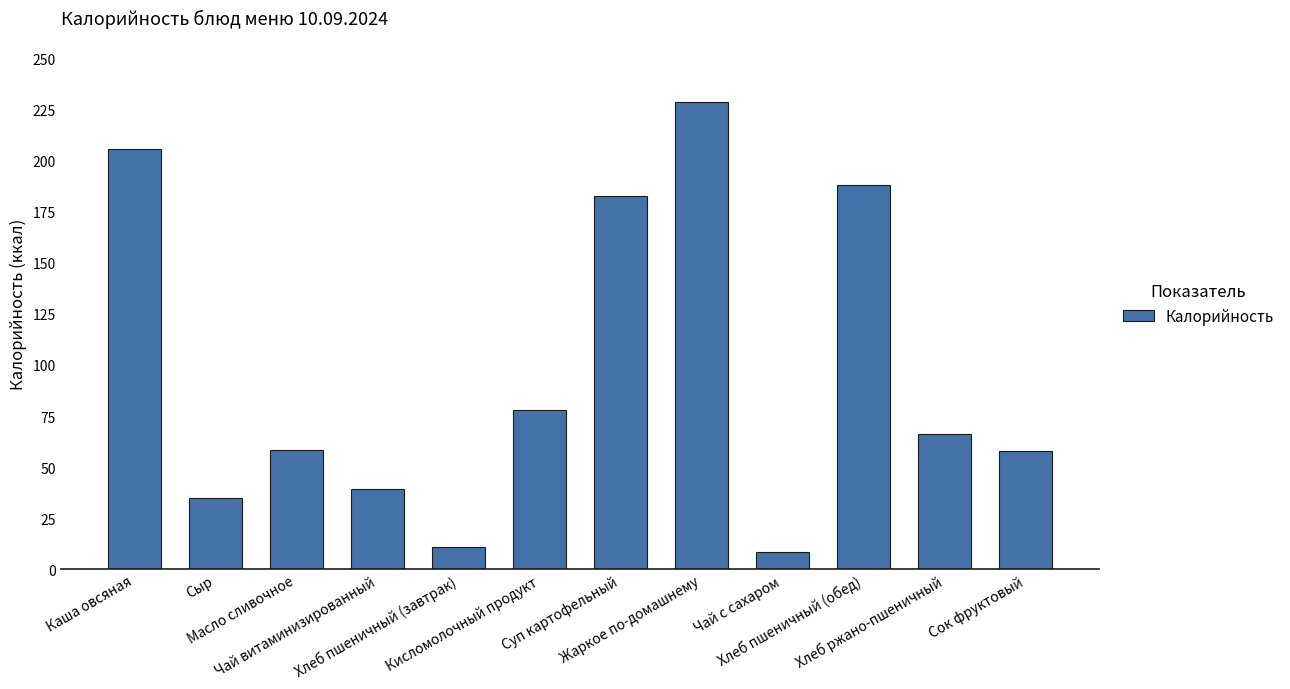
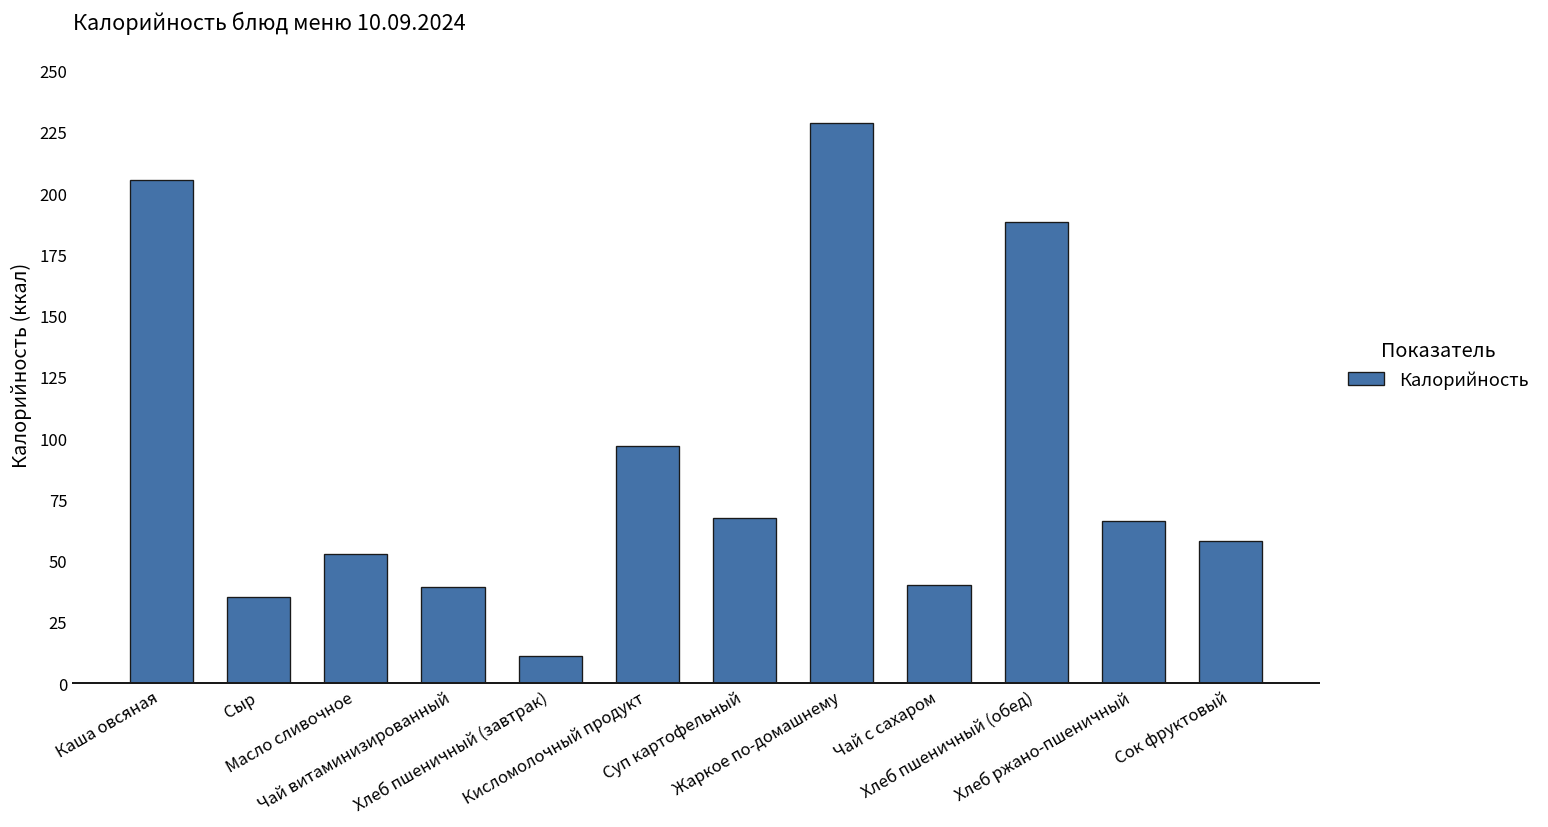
Масло сливочное: 58 -> 53
Кисломолочный продукт: 78 -> 97
Суп картофельный: 183 -> 68
Чай с сахаром: 8 -> 40
